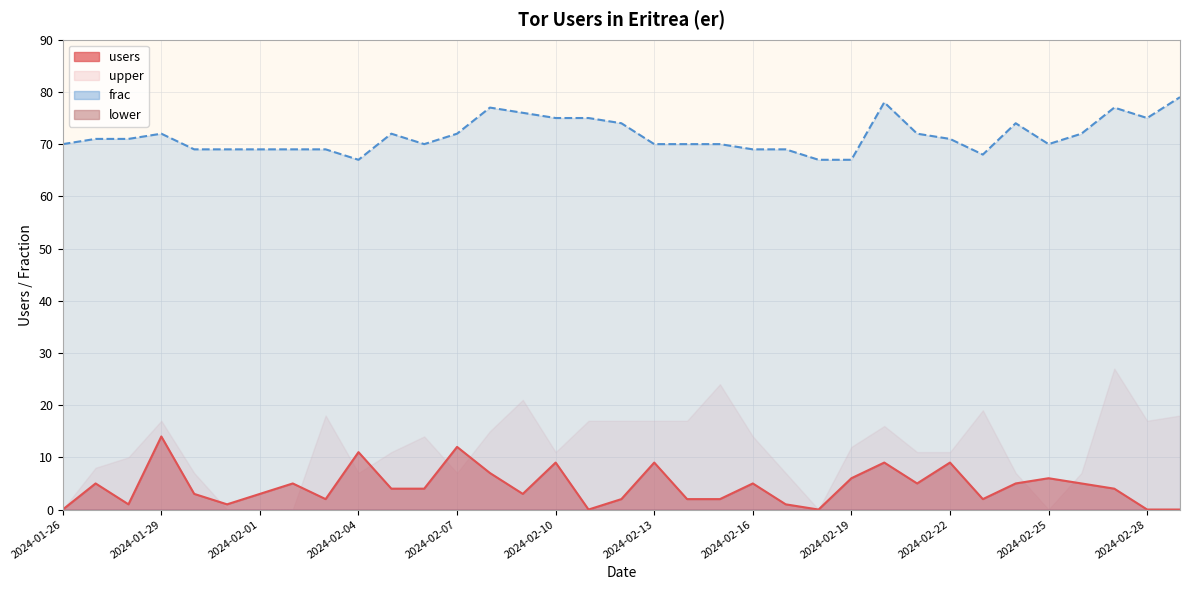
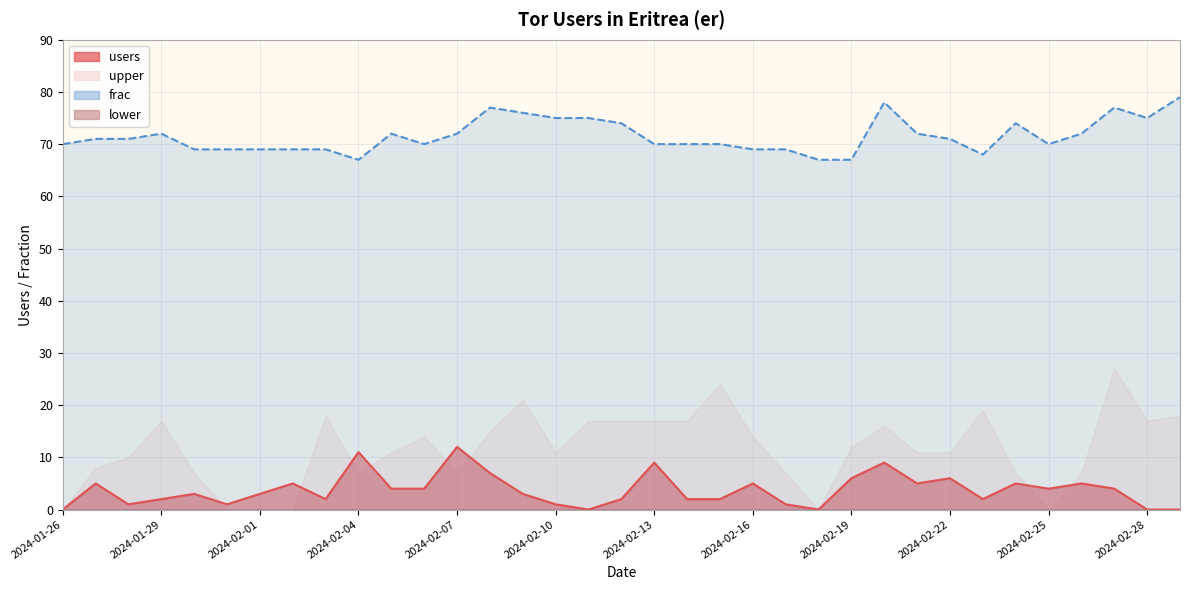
users, 2024-01-29: 14 -> 2
users, 2024-02-10: 9 -> 1
users, 2024-02-22: 9 -> 6
users, 2024-02-25: 6 -> 4
